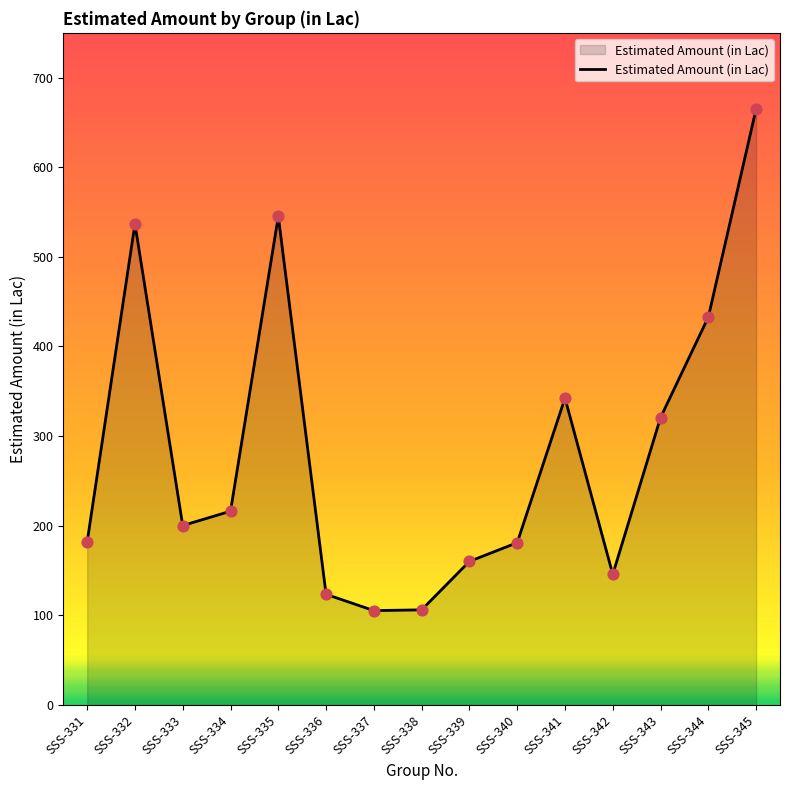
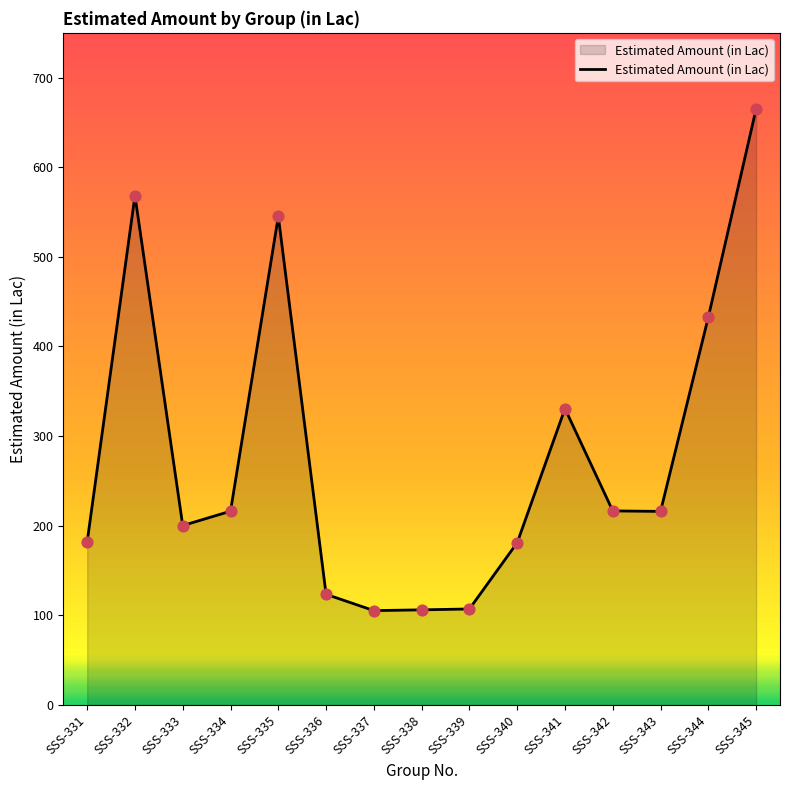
SSS-332: 540 -> 570
SSS-339: 160 -> 110
SSS-341: 340 -> 330
SSS-342: 150 -> 220
SSS-343: 320 -> 220
